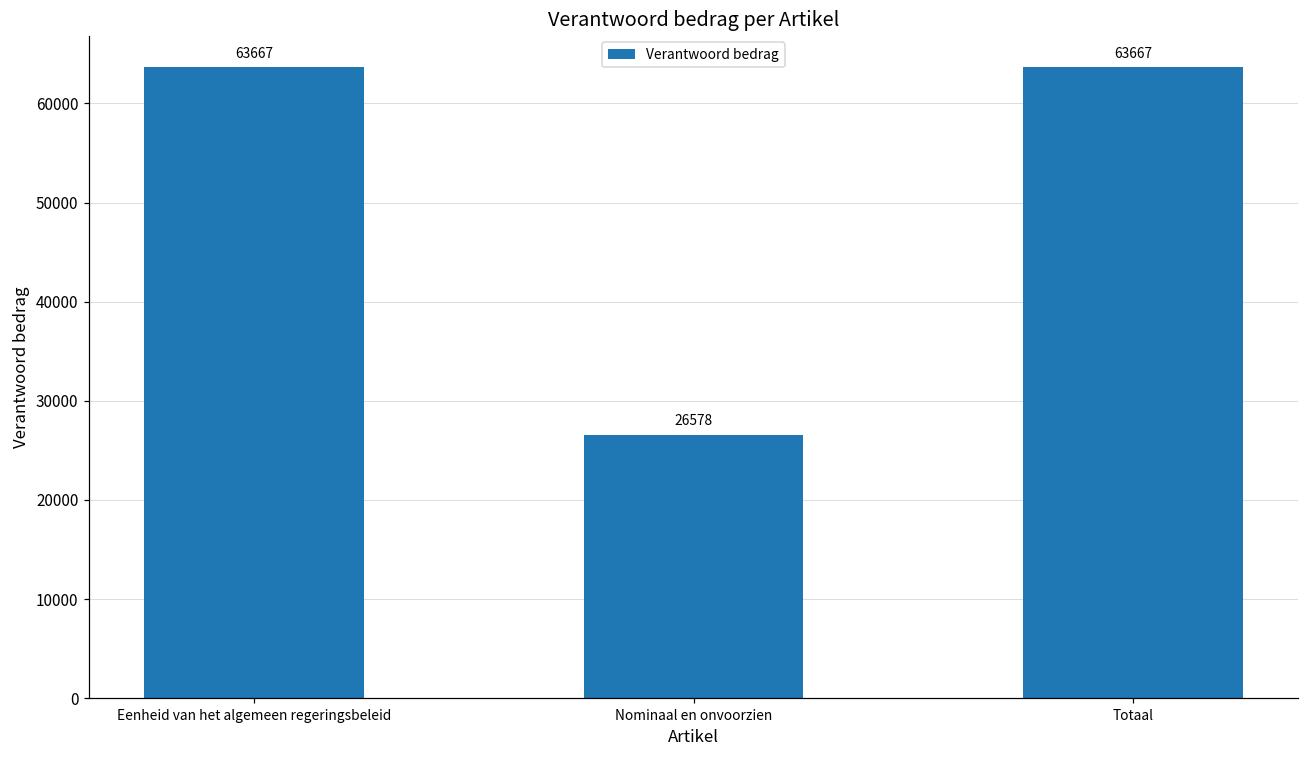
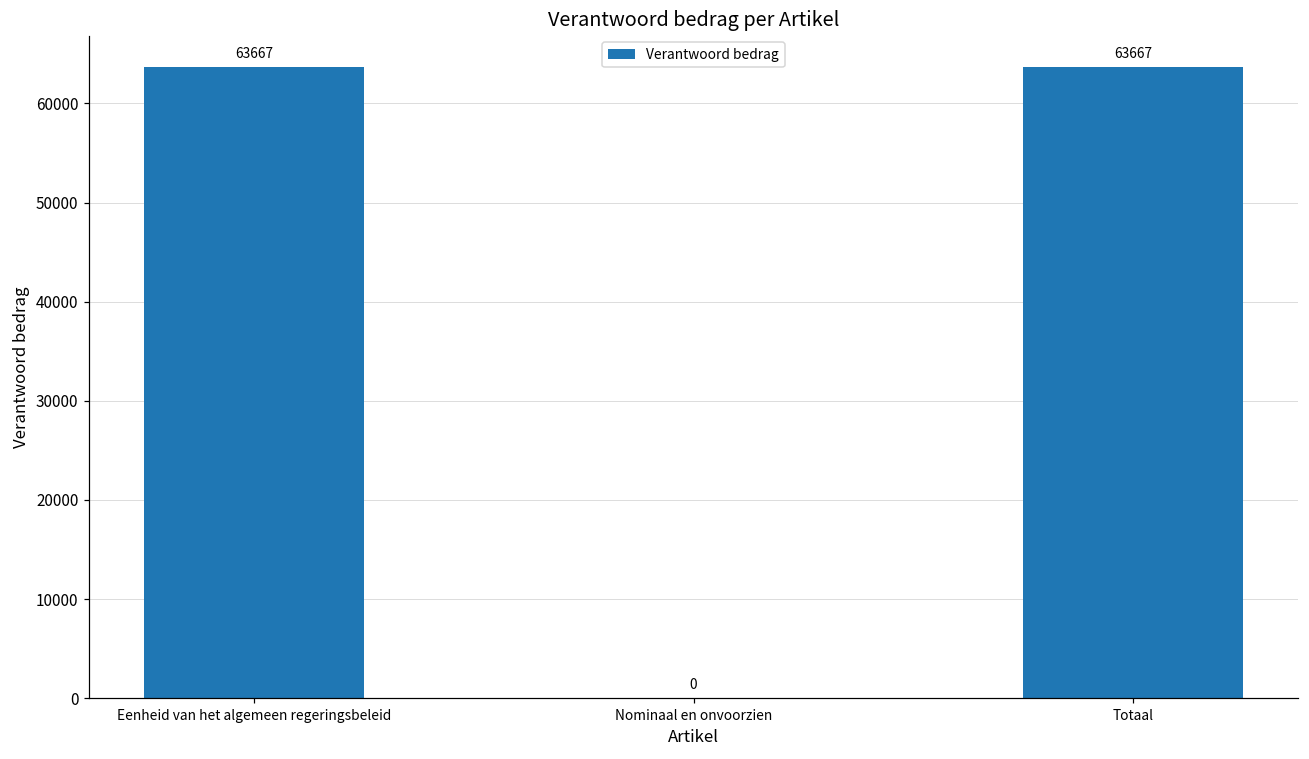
Nominaal en onvoorzien: 26578 -> 0
